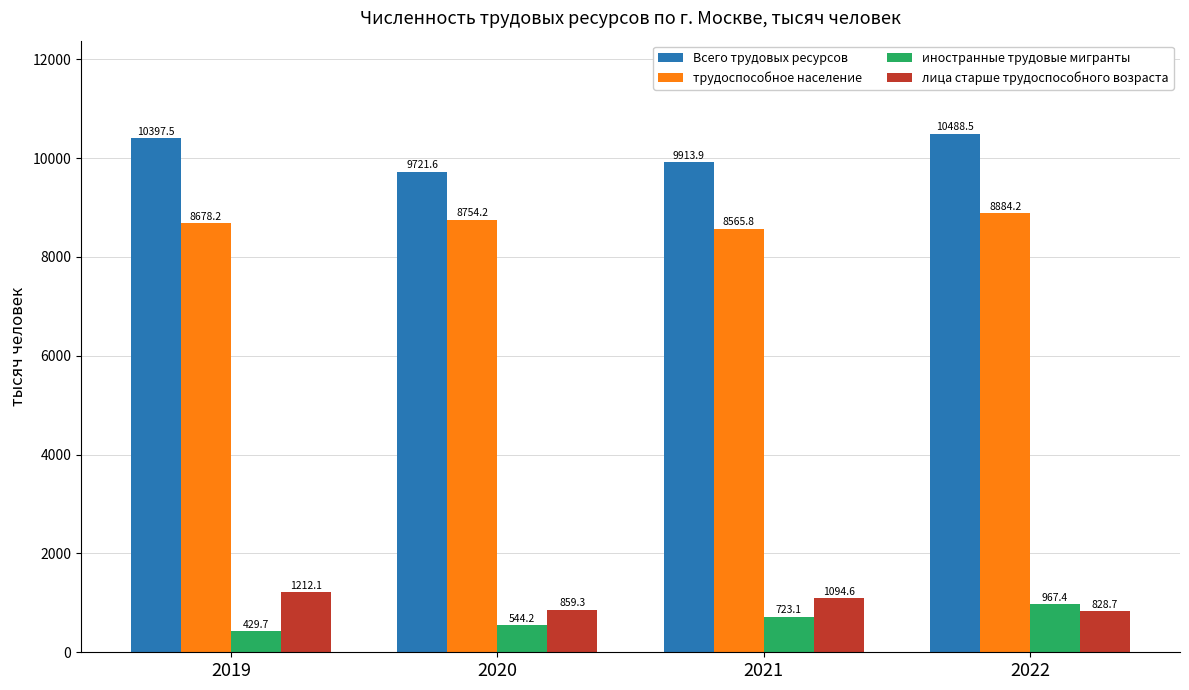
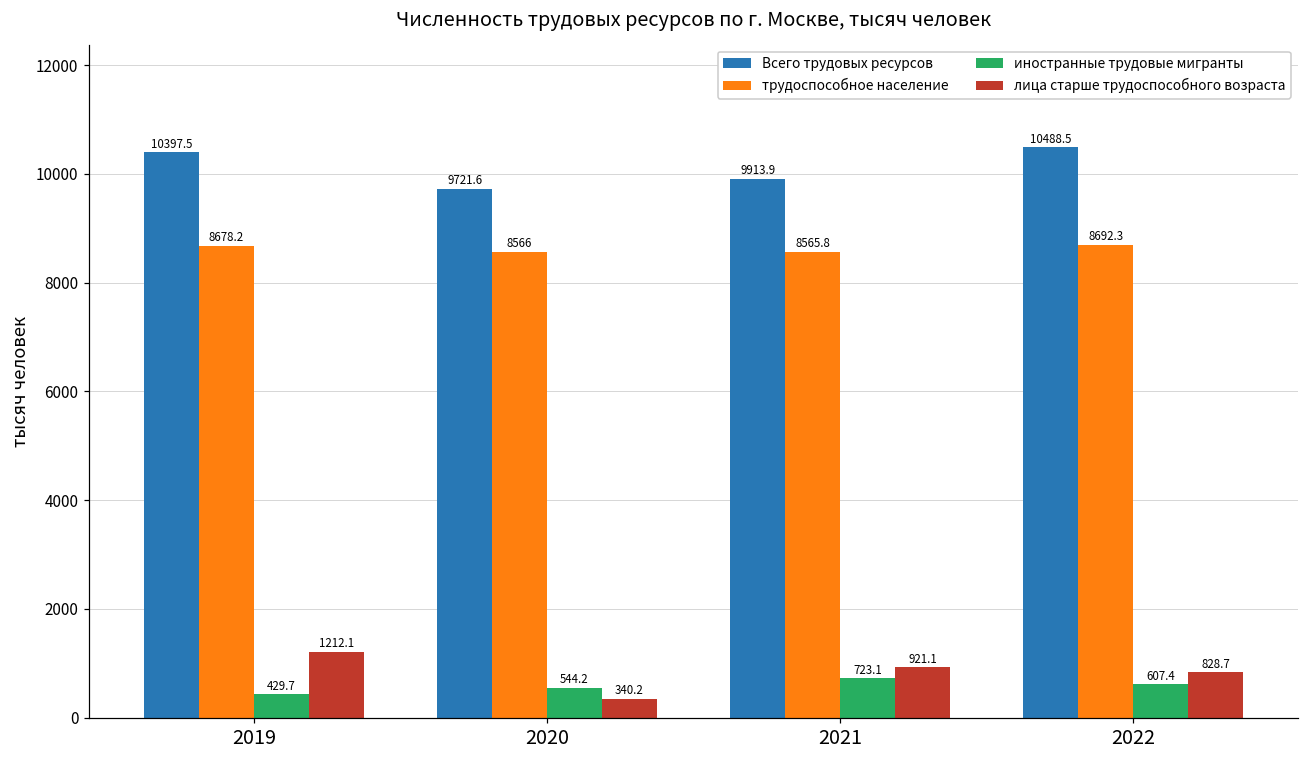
трудоспособное население, 2020: 8754.2 -> 8566
лица старше трудоспособного возраста, 2020: 859.3 -> 340.2
лица старше трудоспособного возраста, 2021: 1094.6 -> 921.1
трудоспособное население, 2022: 8884.2 -> 8692.3
иностранные трудовые мигранты, 2022: 967.4 -> 607.4
